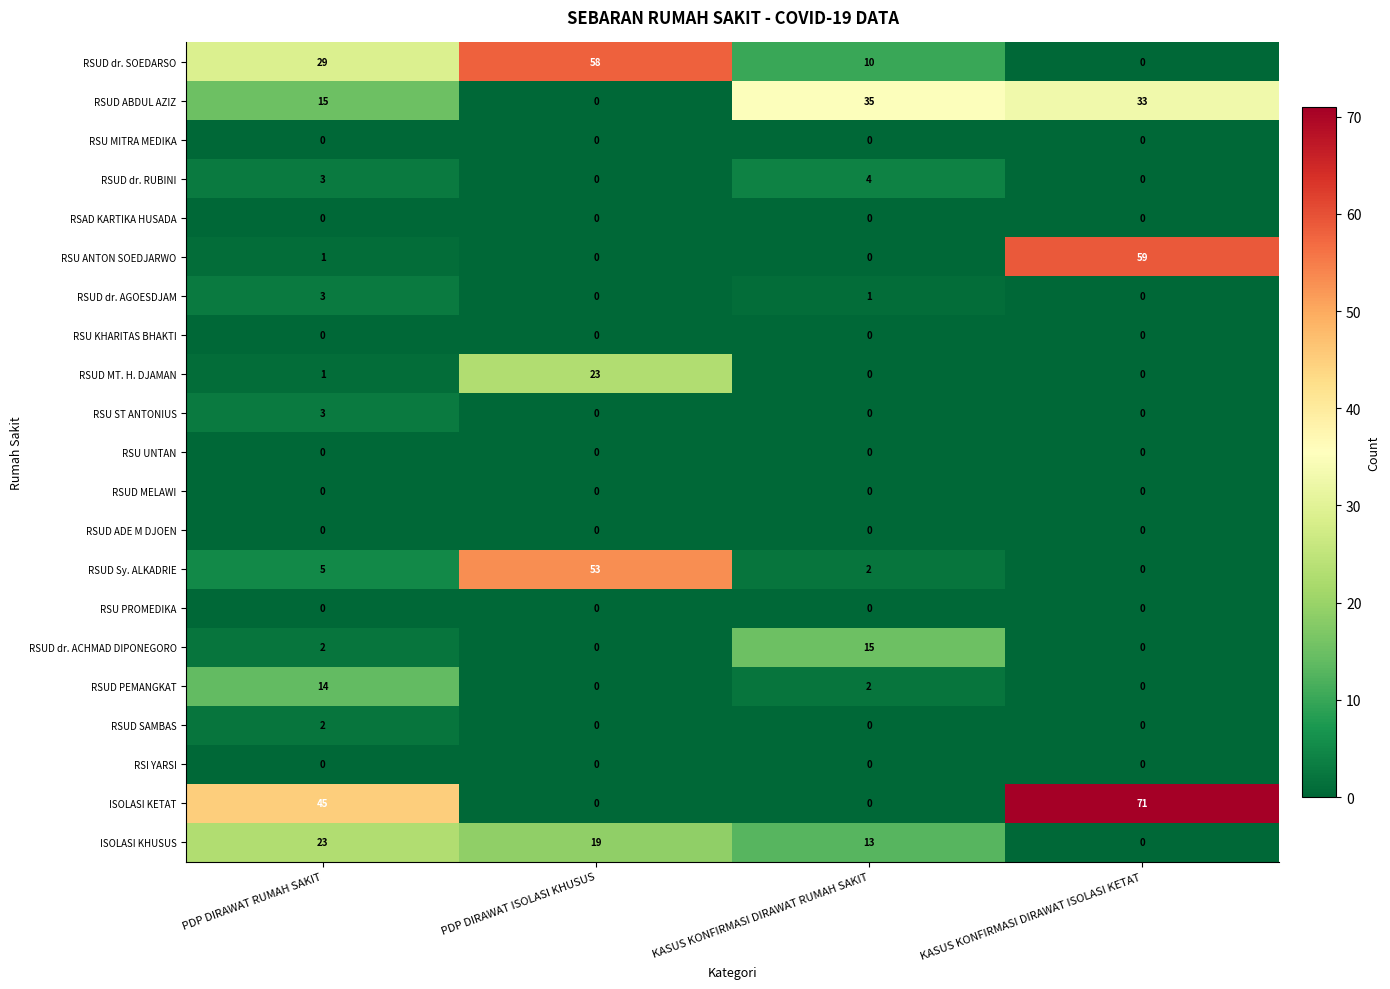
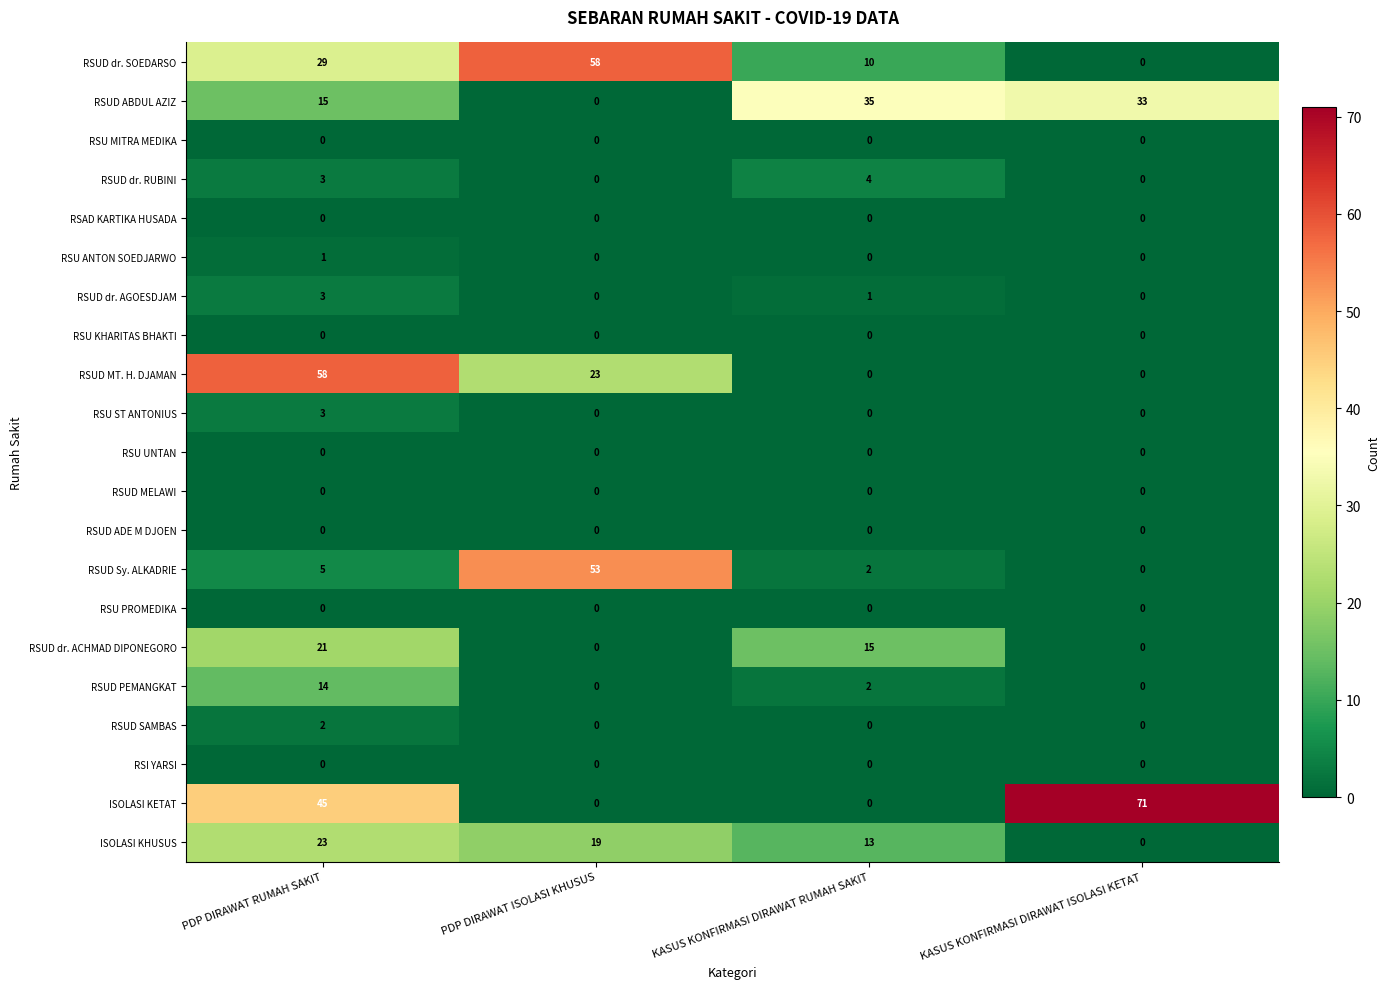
RSU ANTON SOEDJARWO, KASUS KONFIRMASI DIRAWAT ISOLASI KETAT: 59 -> 0
RSUD MT. H. DJAMAN, PDP DIRAWAT RUMAH SAKIT: 1 -> 58
RSUD dr. ACHMAD DIPONEGORO, PDP DIRAWAT RUMAH SAKIT: 2 -> 21
